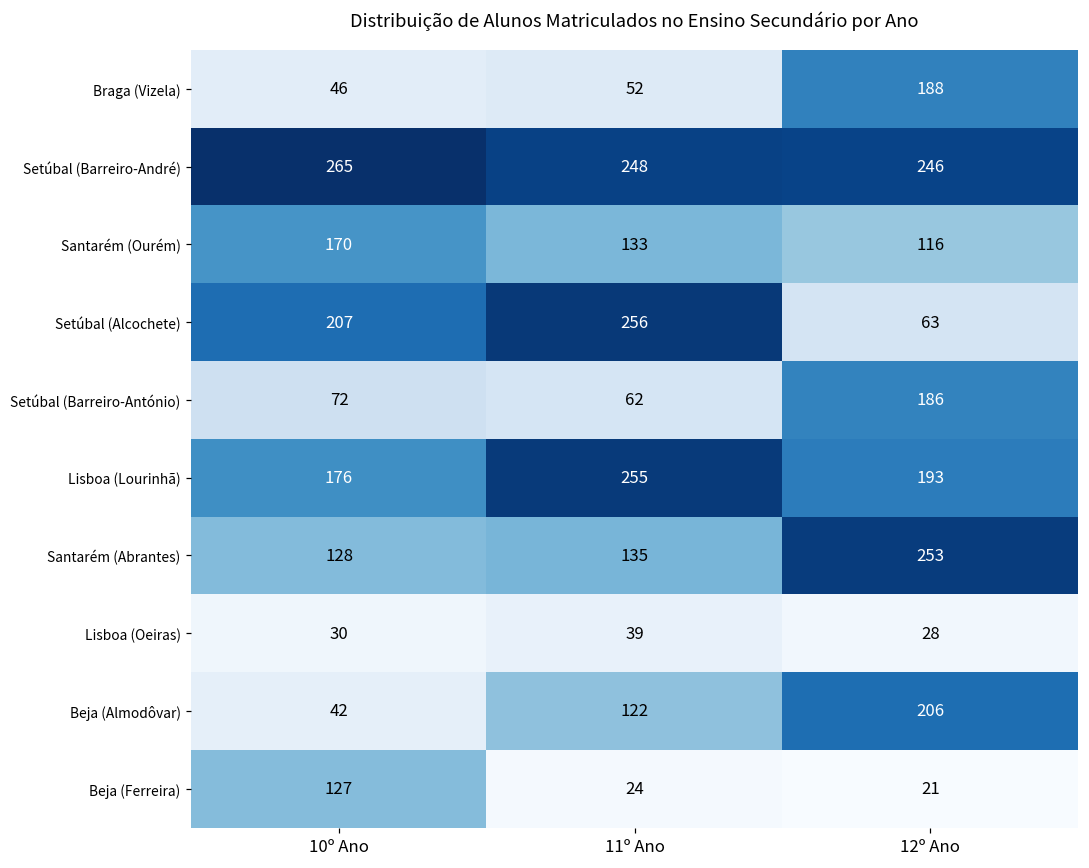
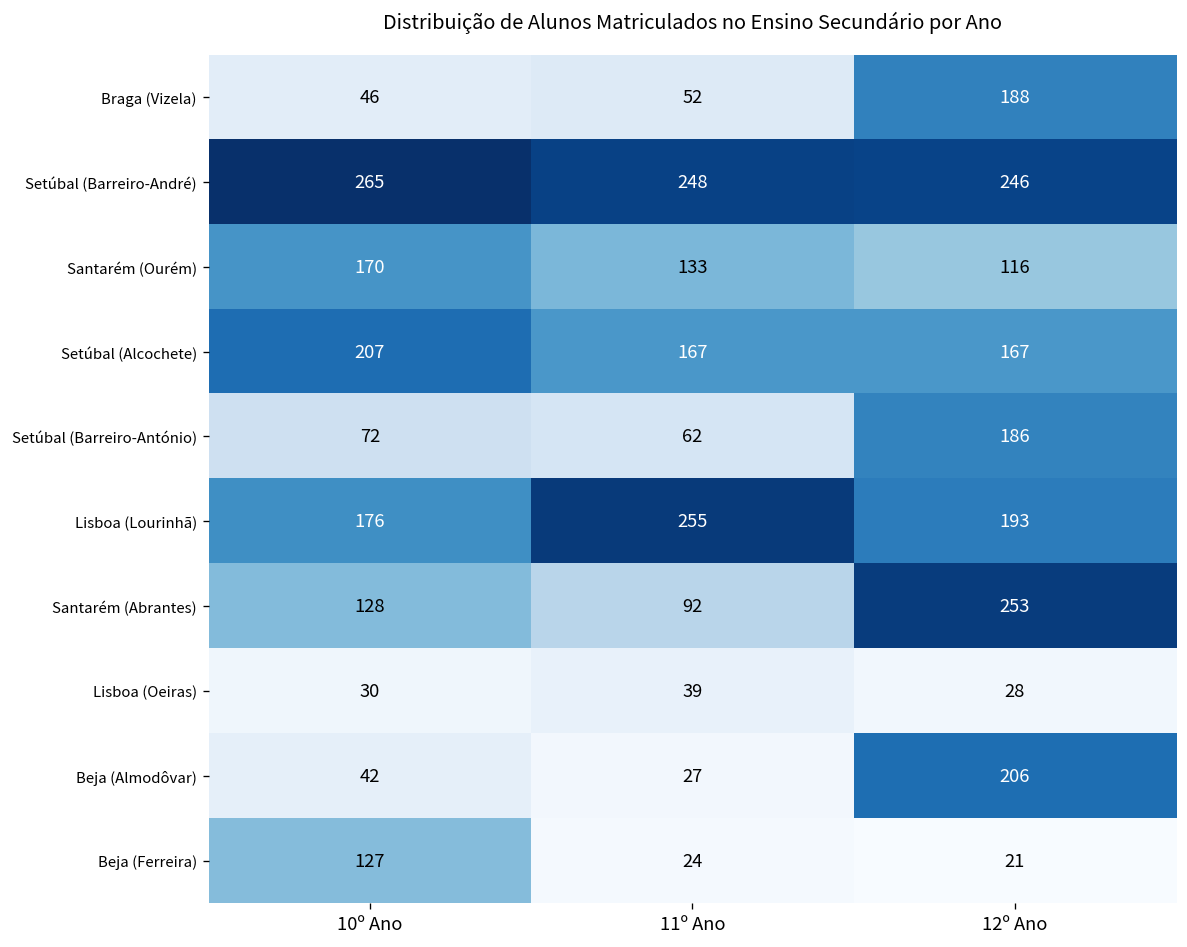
Setúbal (Alcochete), 11º Ano: 256 -> 167
Setúbal (Alcochete), 12º Ano: 63 -> 167
Santarém (Abrantes), 11º Ano: 135 -> 92
Beja (Almodôvar), 11º Ano: 122 -> 27
